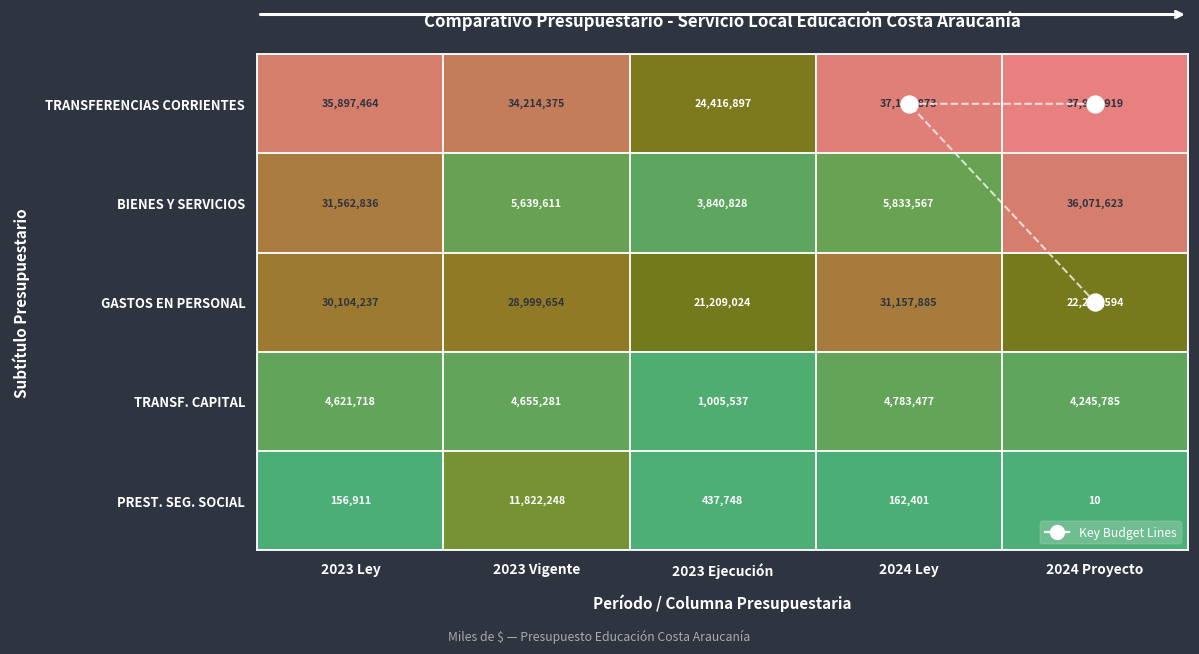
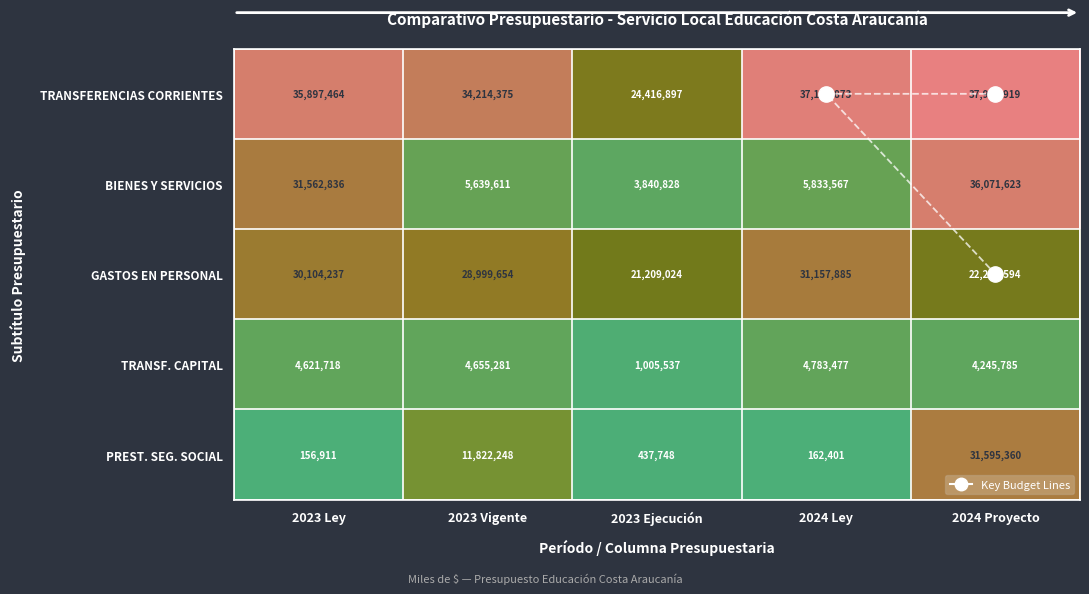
PREST. SEG. SOCIAL, 2024 Proyecto: 10 -> 31,595,360
